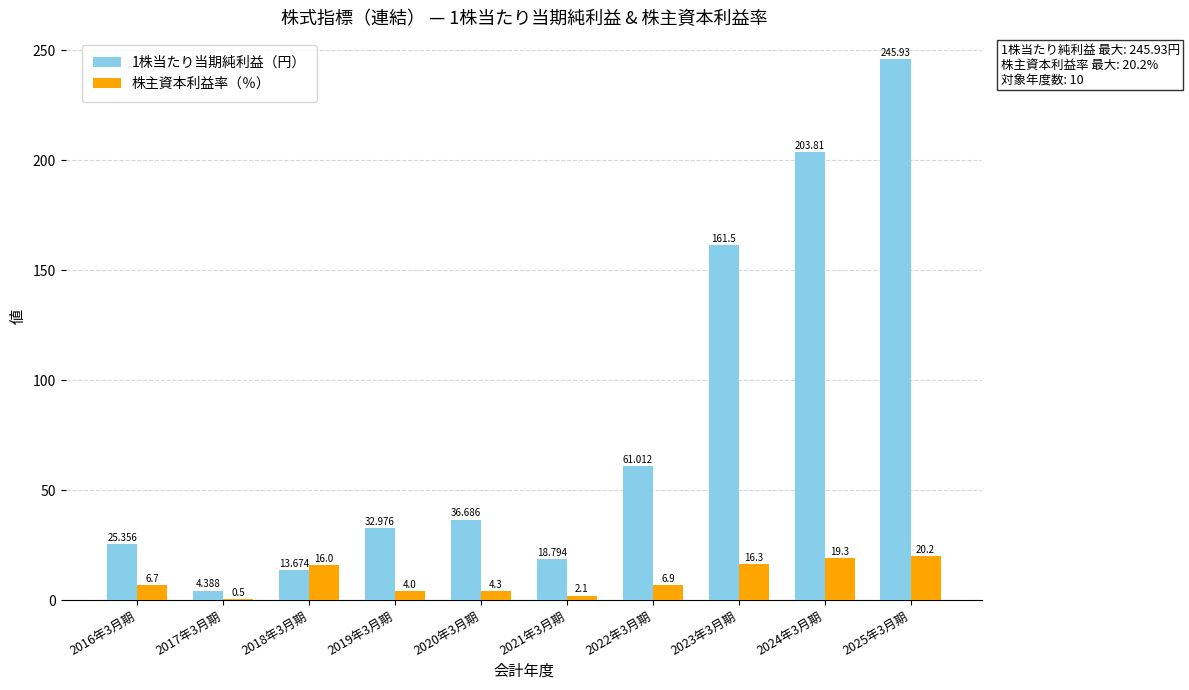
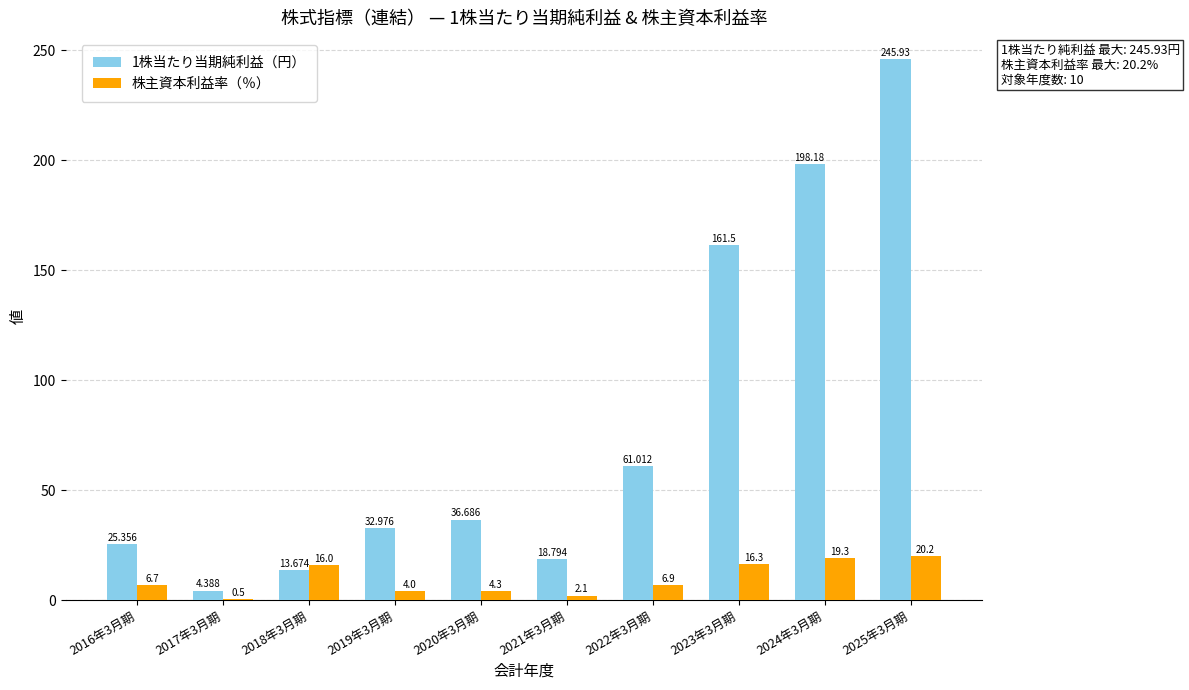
1株当たり当期純利益（円）, 2024年3月期: 203.81 -> 198.18
